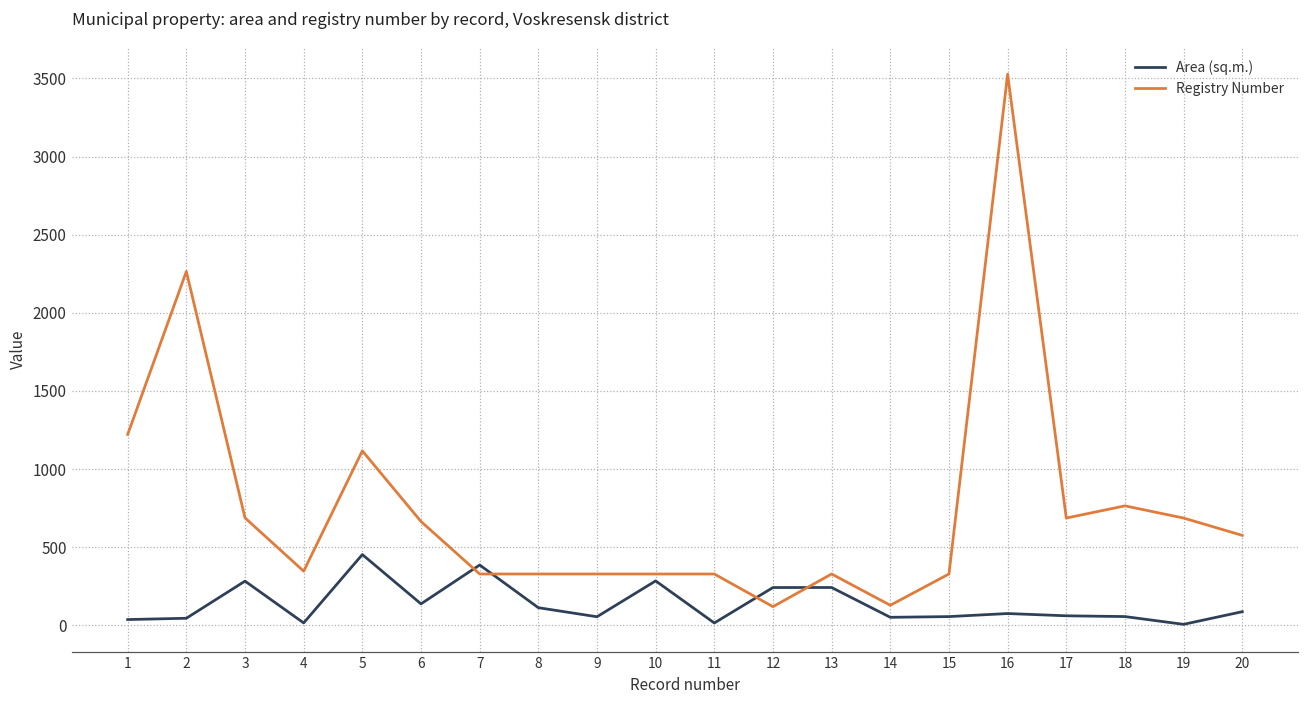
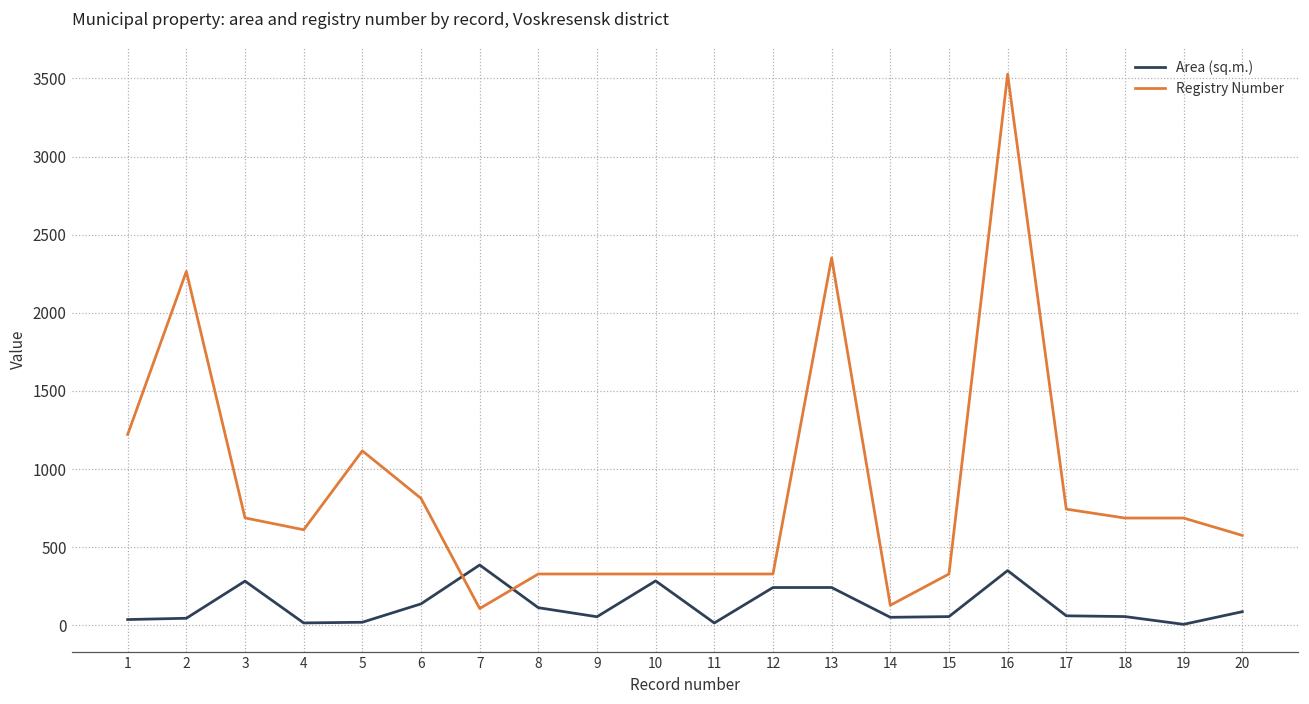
Registry Number, 4: 350 -> 610
Area (sq.m.), 5: 450 -> 20
Registry Number, 6: 670 -> 810
Registry Number, 7: 330 -> 110
Registry Number, 12: 120 -> 330
Registry Number, 13: 330 -> 2350
Area (sq.m.), 16: 80 -> 350
Registry Number, 17: 690 -> 740
Registry Number, 18: 770 -> 690
